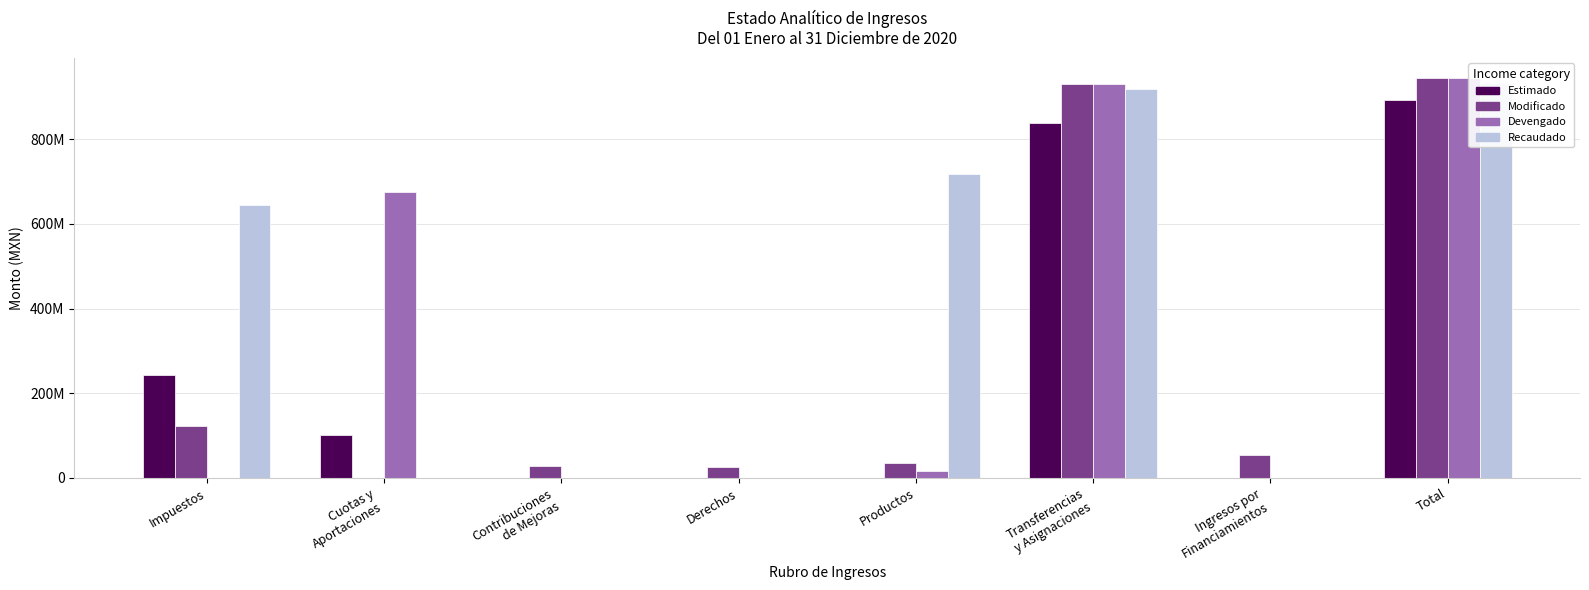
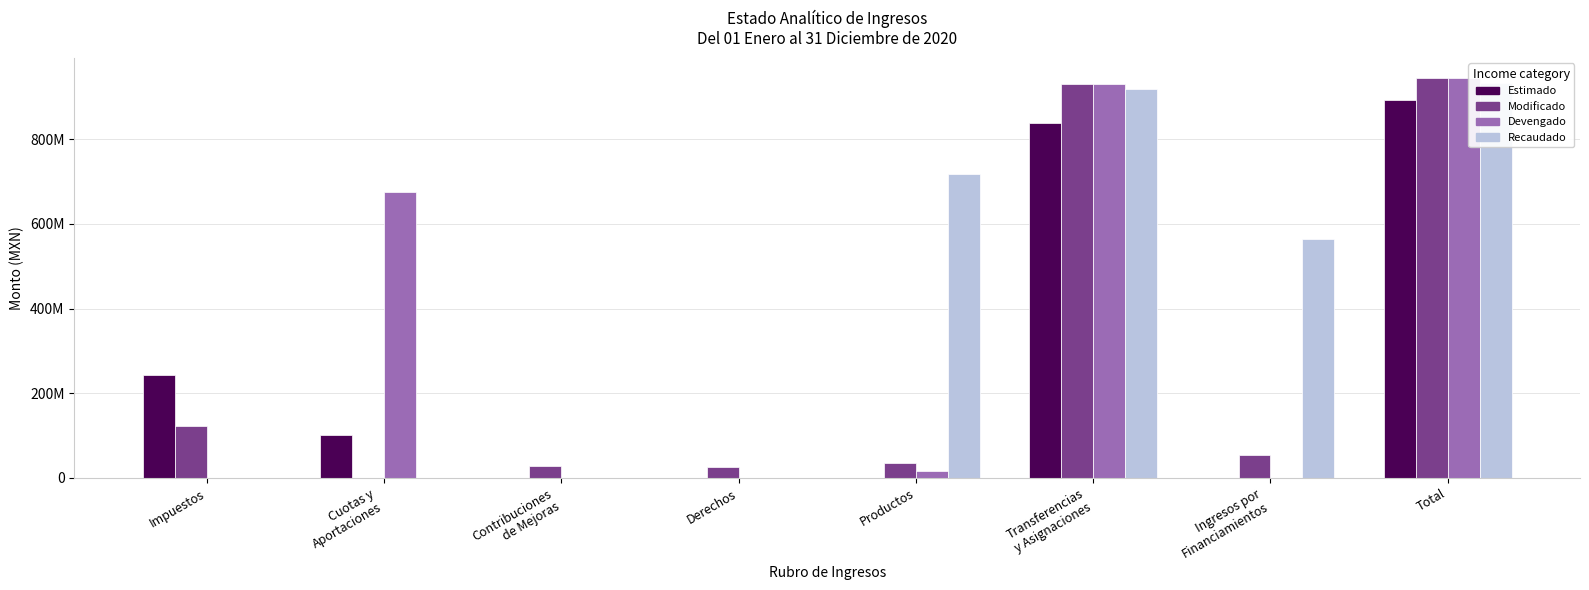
Recaudado, Impuestos: 640000000 -> 0
Recaudado, Ingresos por Financiamientos: 0 -> 560000000
